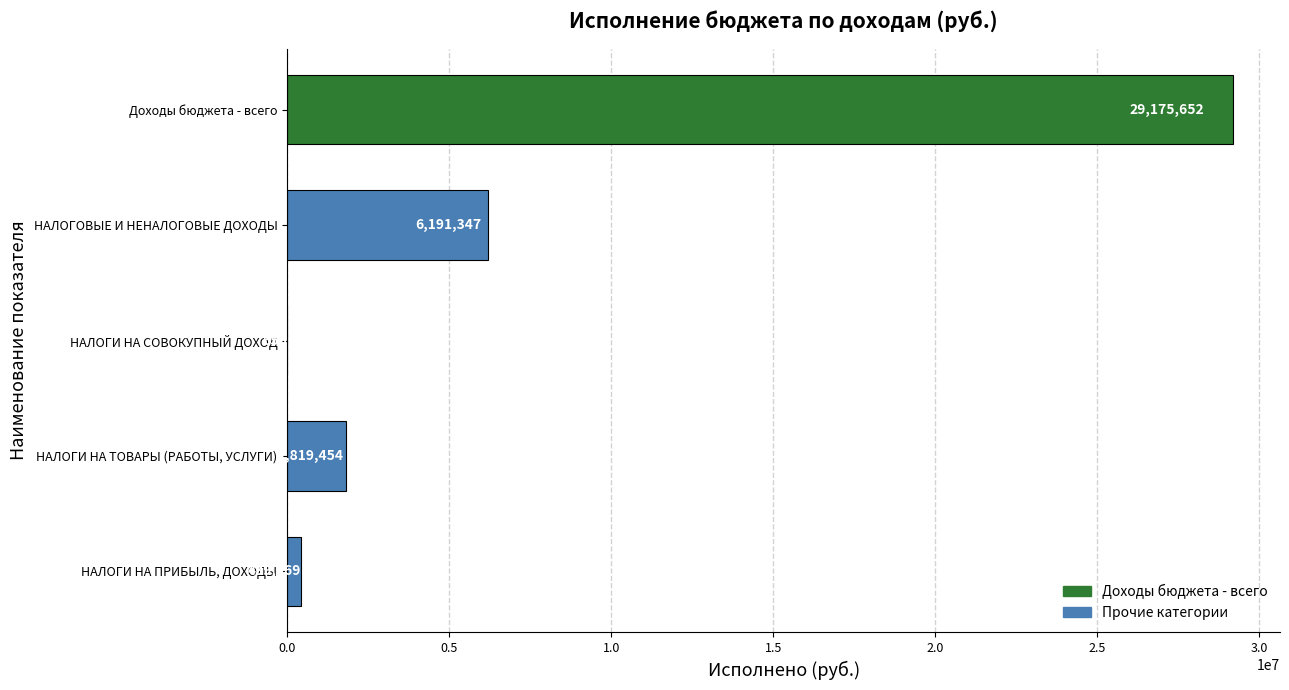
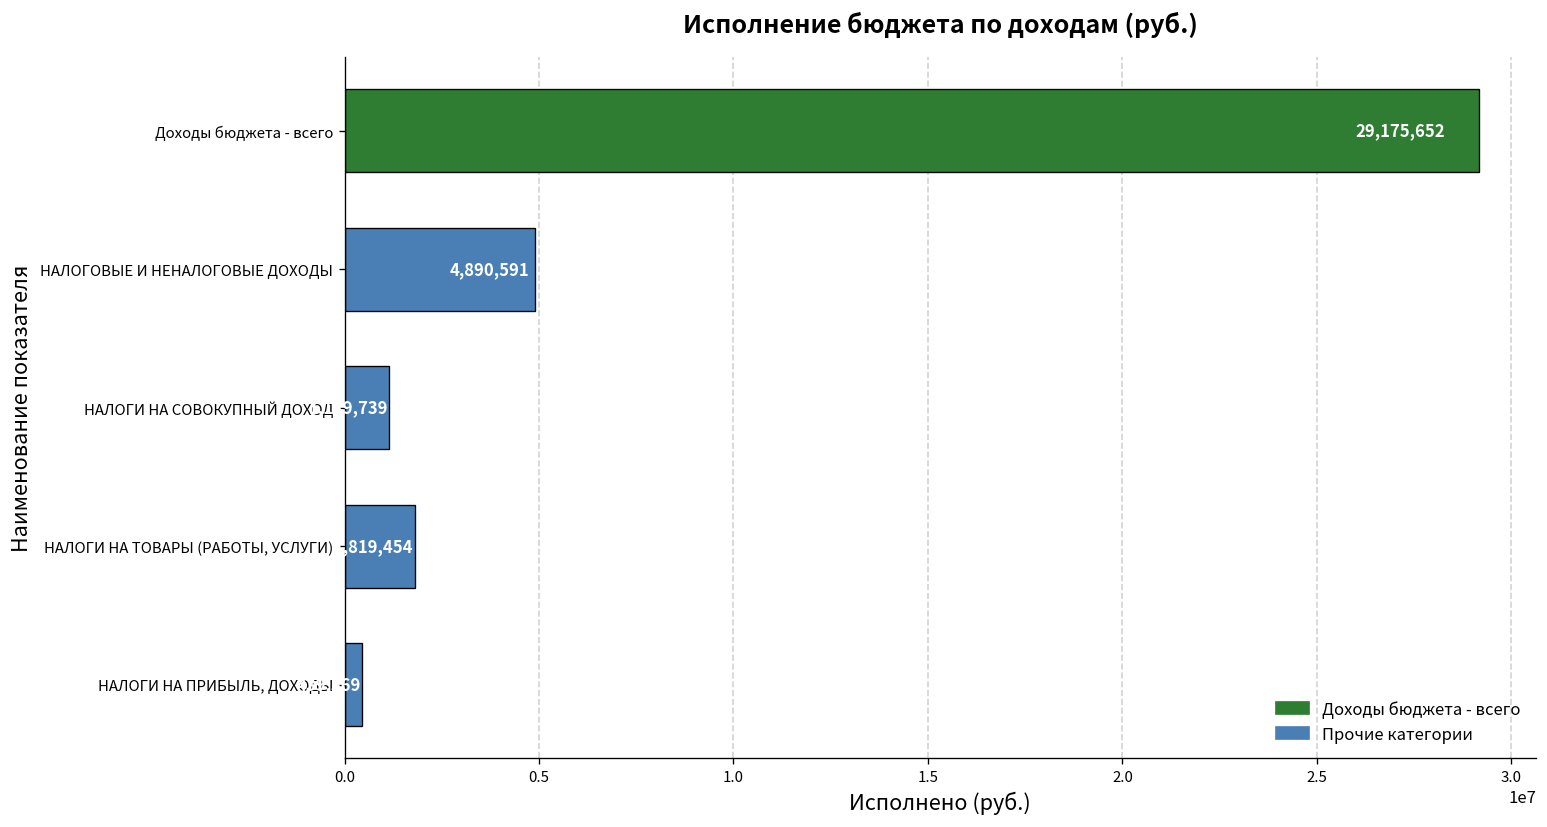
НАЛОГОВЫЕ И НЕНАЛОГОВЫЕ ДОХОДЫ: 6,191,347 -> 4,890,591
НАЛОГИ НА СОВОКУПНЫЙ ДОХОД: 0 -> 1100000
